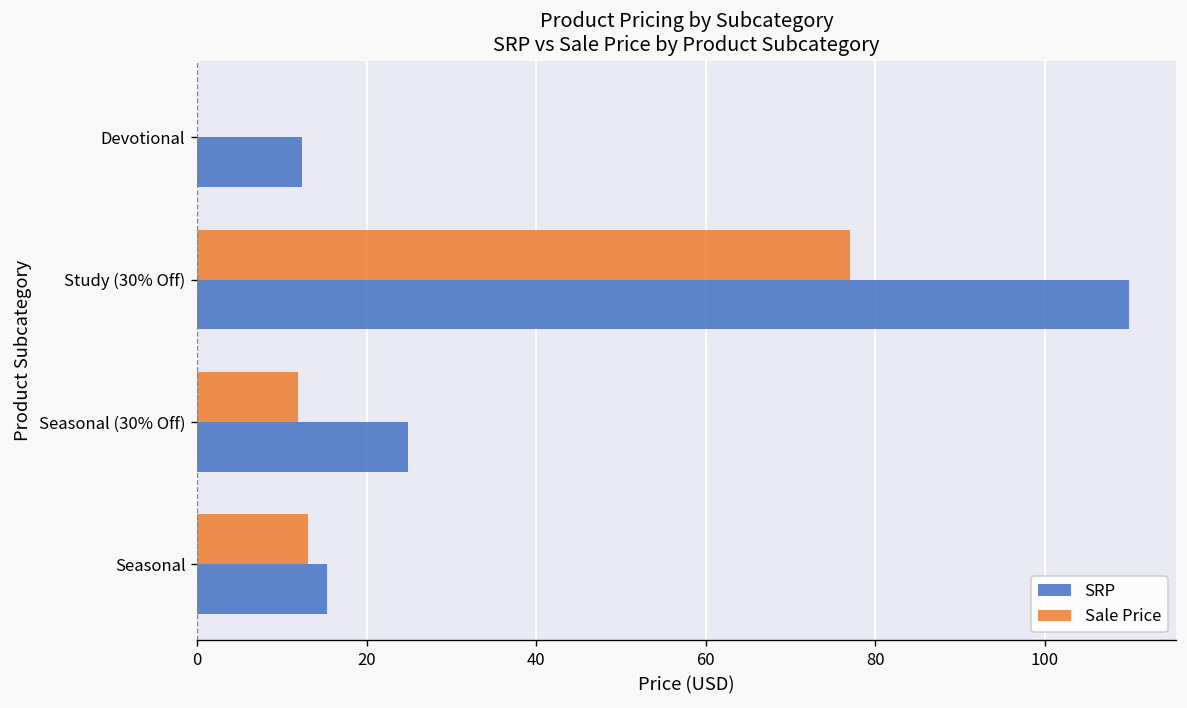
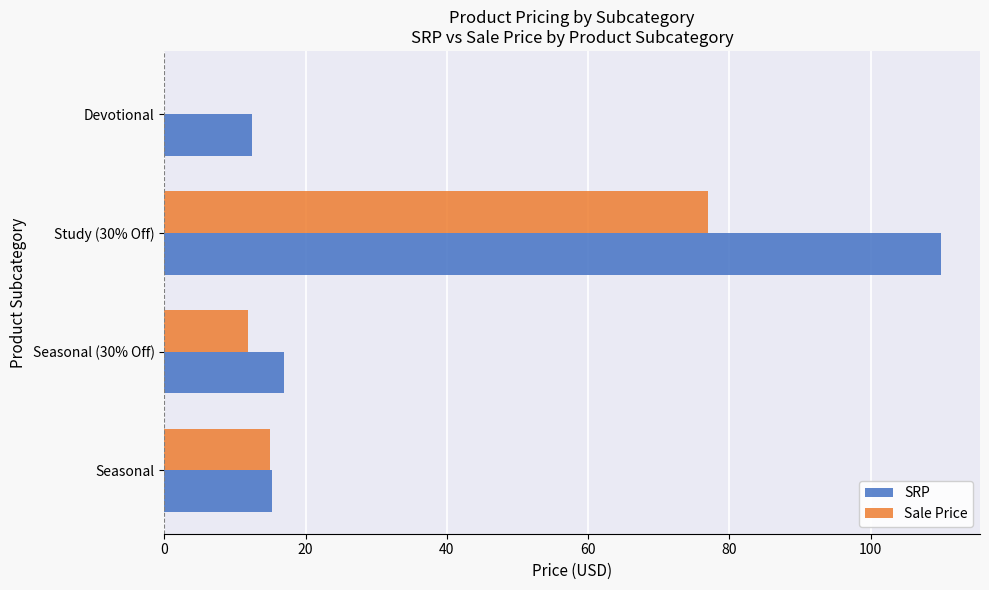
SRP, Seasonal (30% Off): 25 -> 17
Sale Price, Seasonal: 13 -> 15
